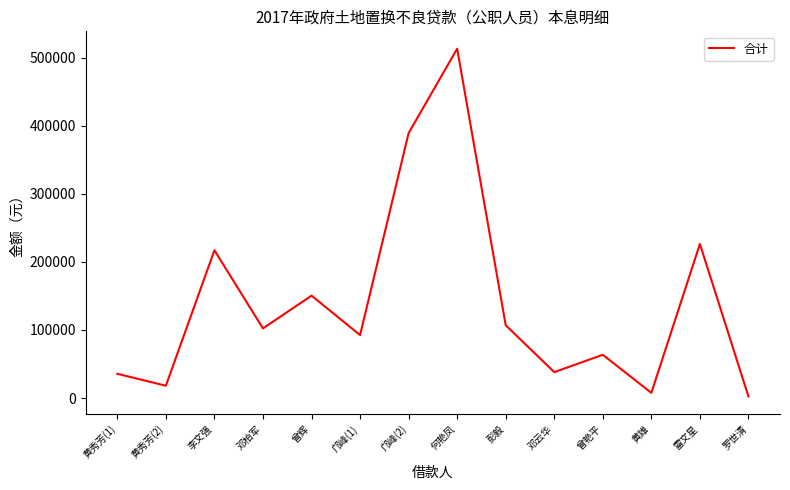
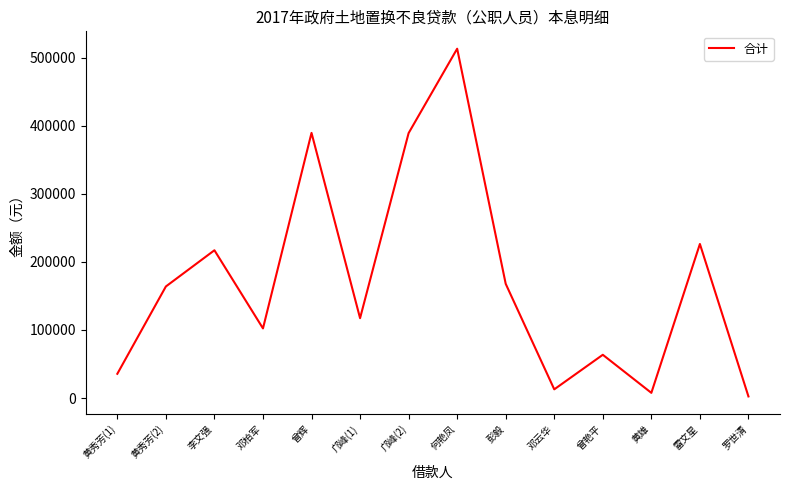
黄秀芳(2): 20000 -> 160000
曾辉: 150000 -> 390000
邝峰(1): 90000 -> 120000
彭毅: 110000 -> 170000
邓云华: 40000 -> 10000
